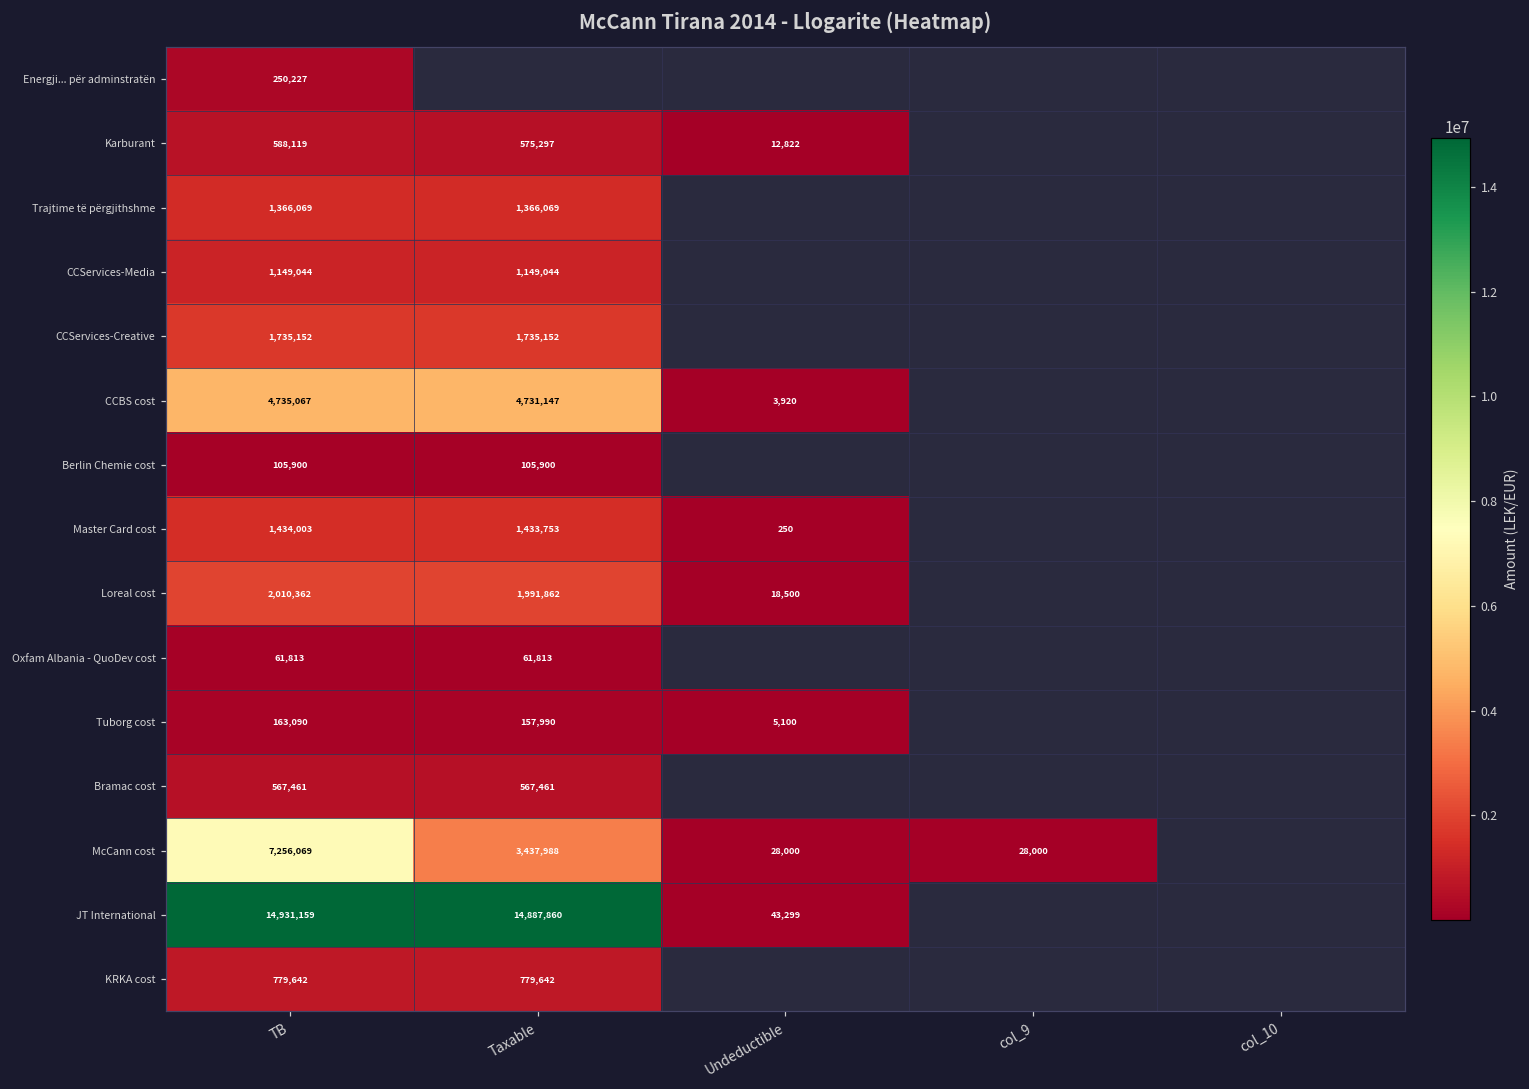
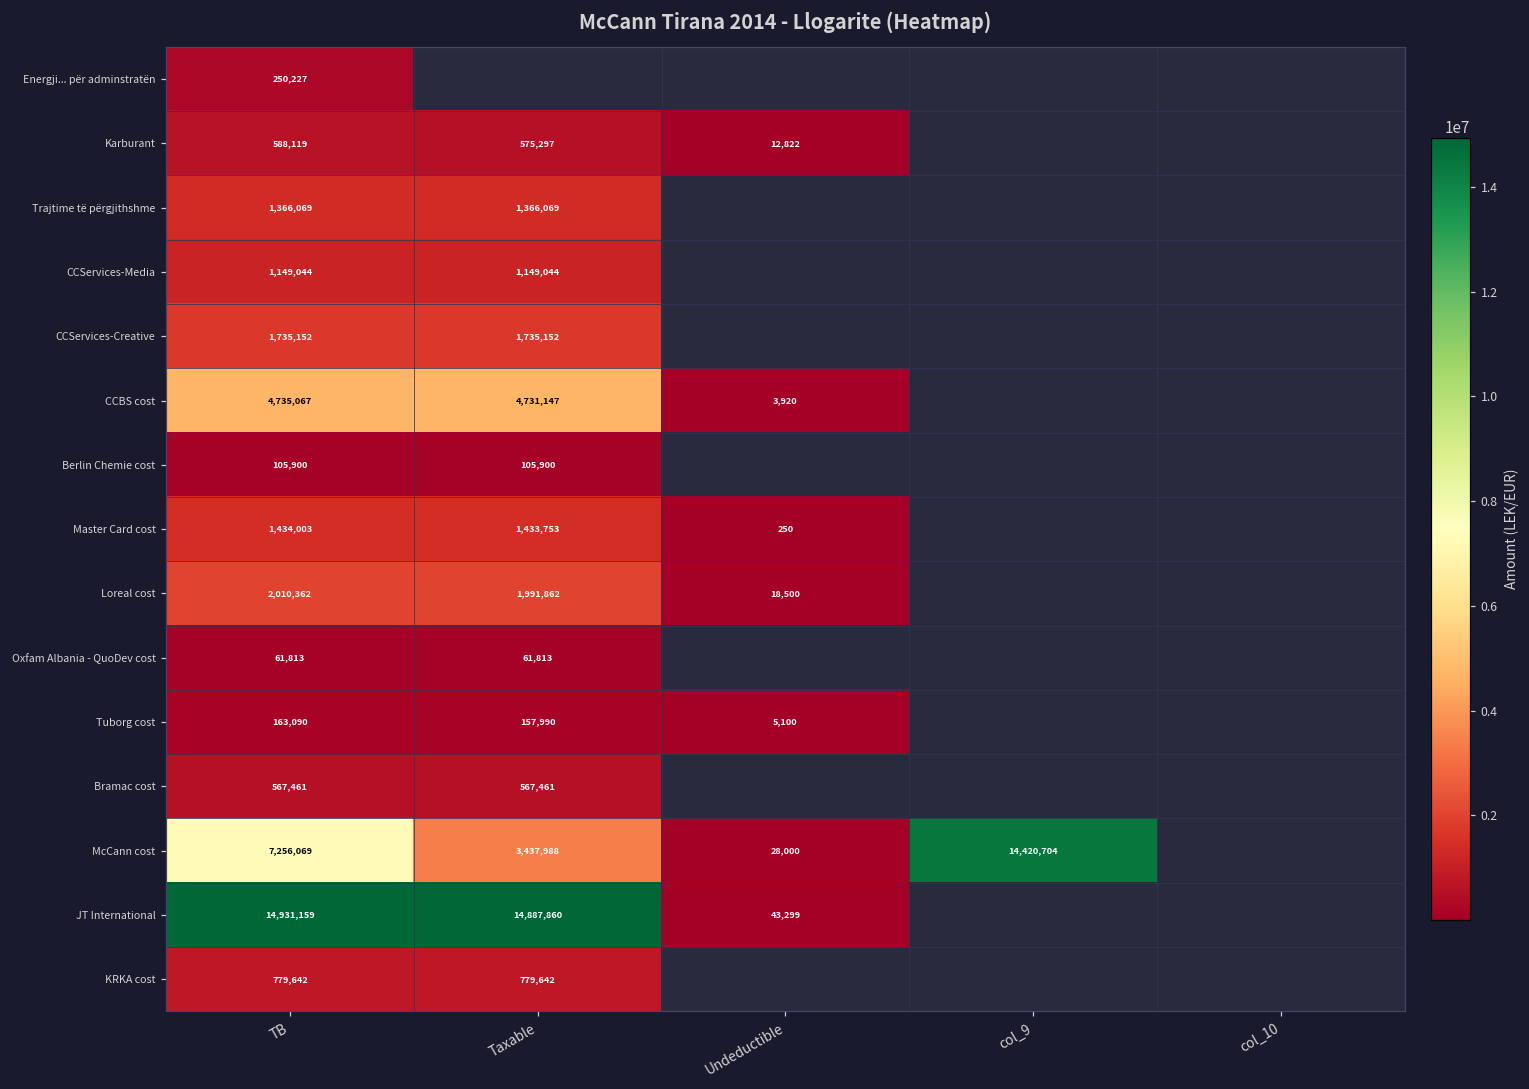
McCann cost, col_9: 28,000 -> 14,420,704
